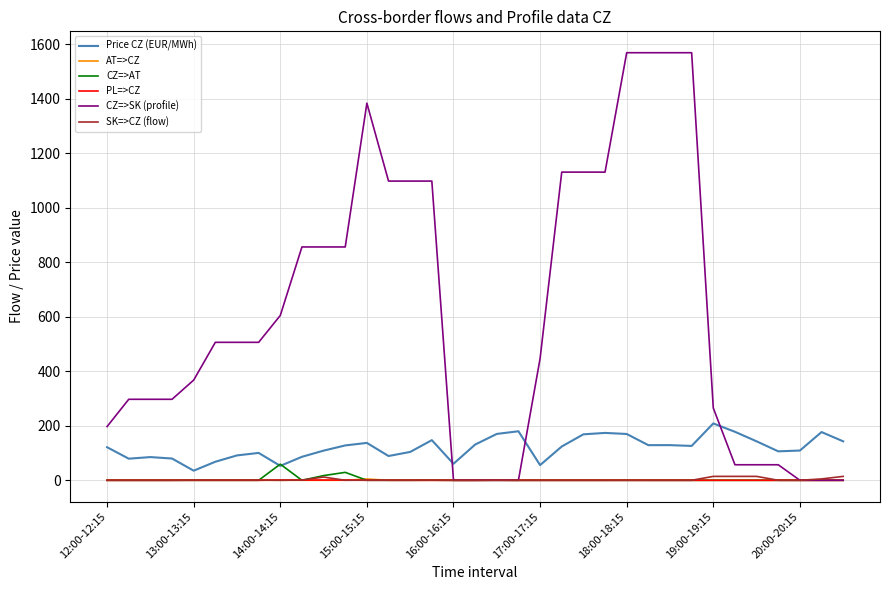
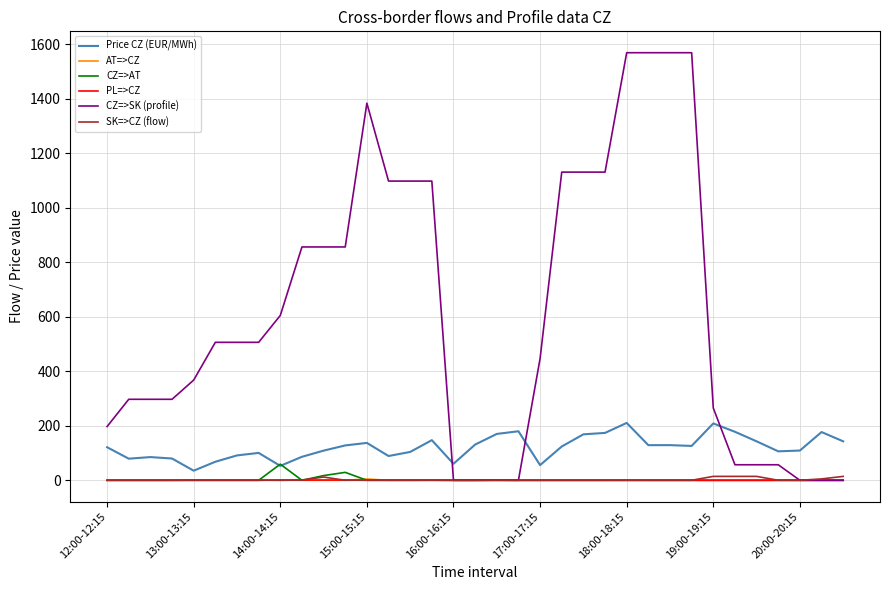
Price CZ (EUR/MWh), 18:00-18:15: 170 -> 210
